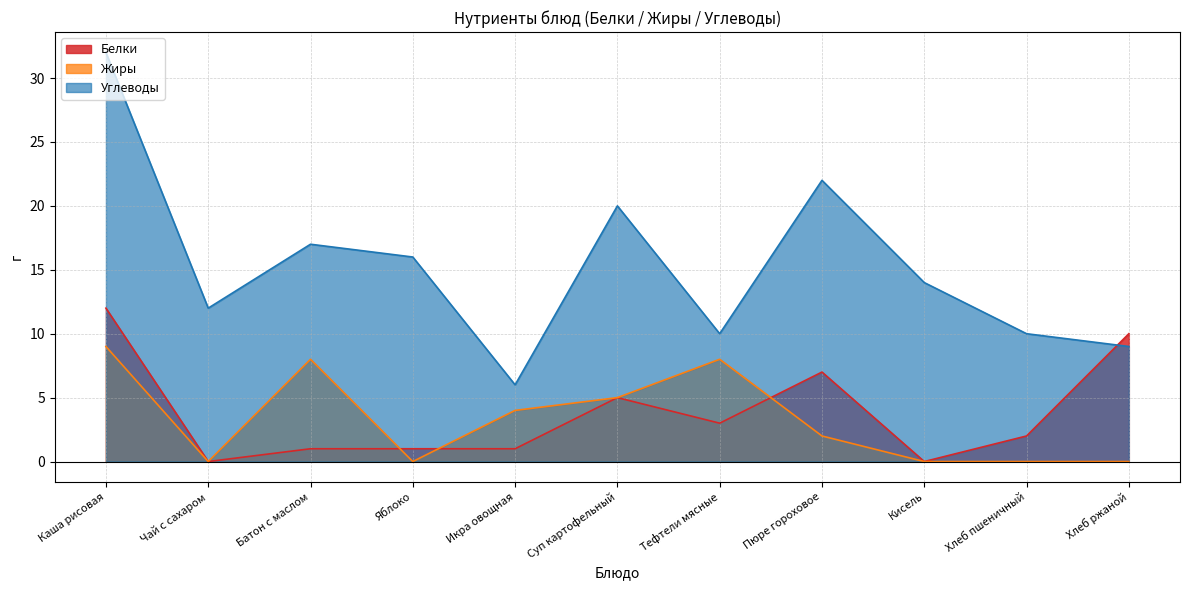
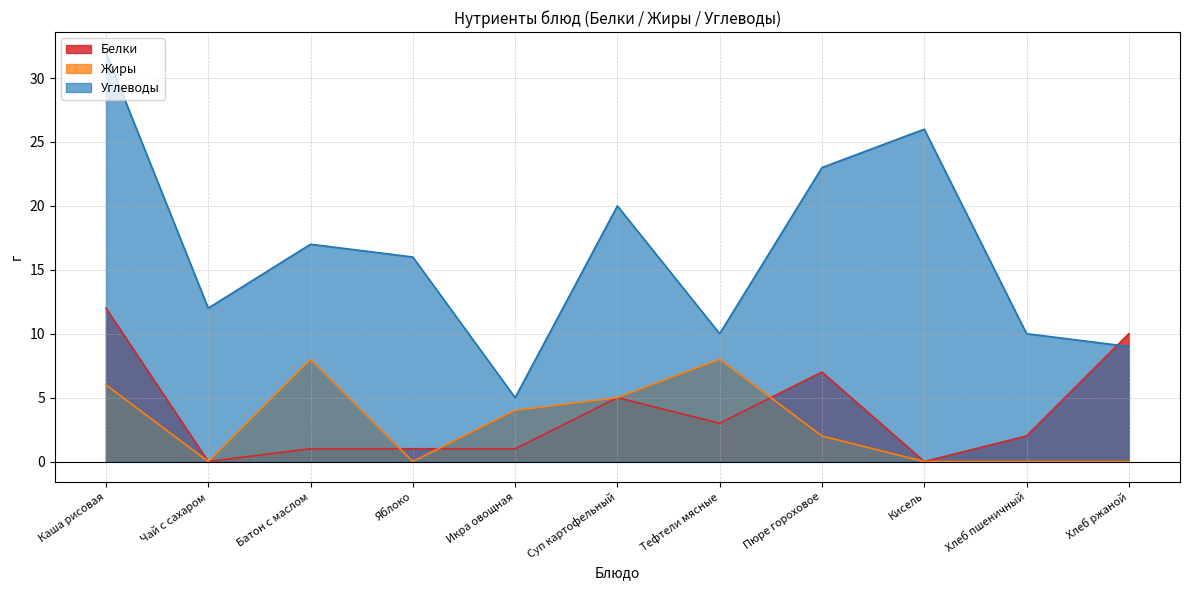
Жиры, Каша рисовая: 9 -> 6
Углеводы, Икра овощная: 6 -> 5
Углеводы, Пюре гороховое: 22 -> 23
Углеводы, Кисель: 14 -> 26
